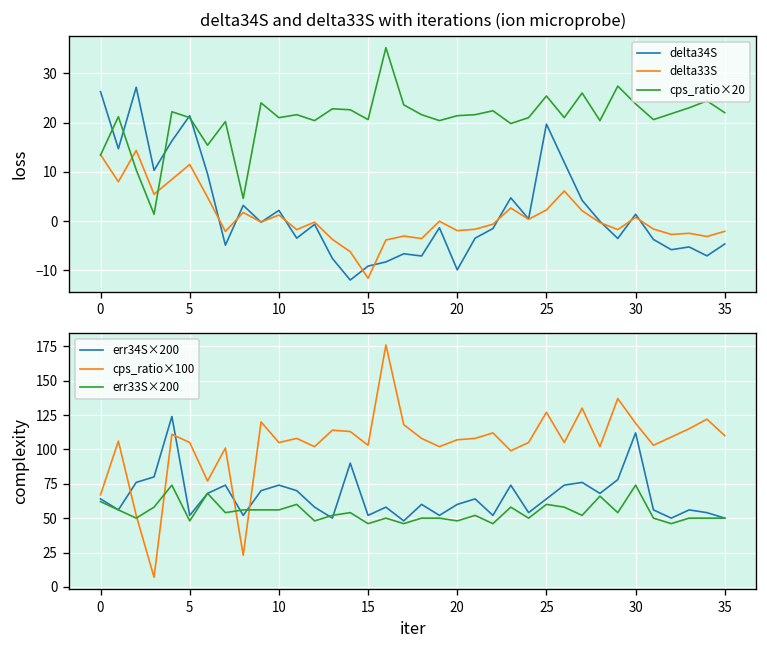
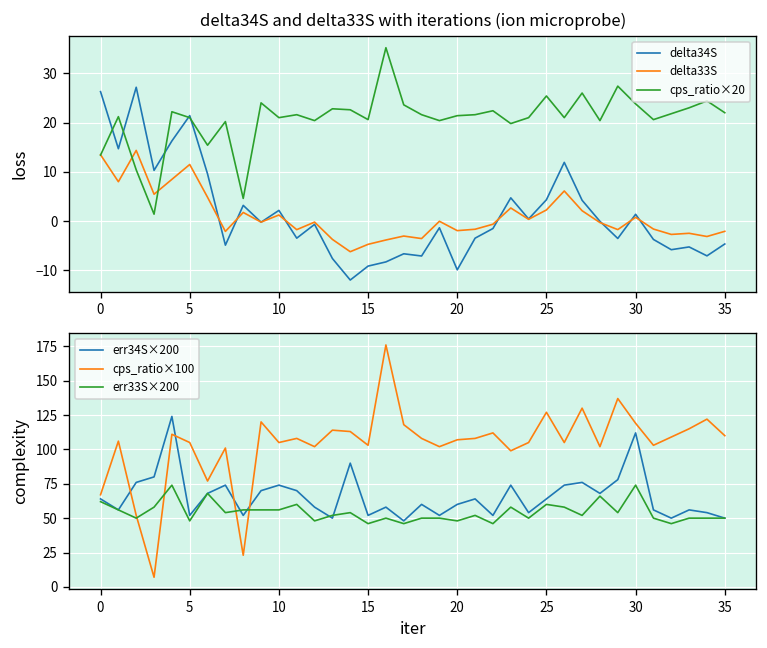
delta34S and delta33S with iterations (ion microprobe), delta33S, 15: -12 -> -5
delta34S and delta33S with iterations (ion microprobe), delta34S, 25: 20 -> 4
